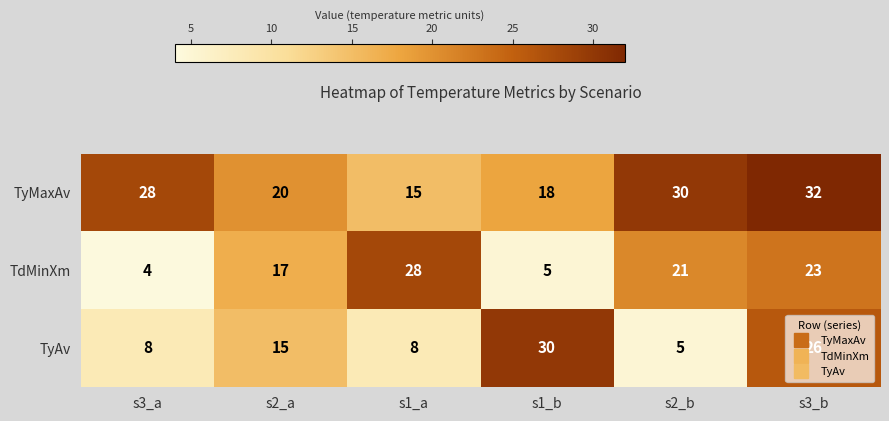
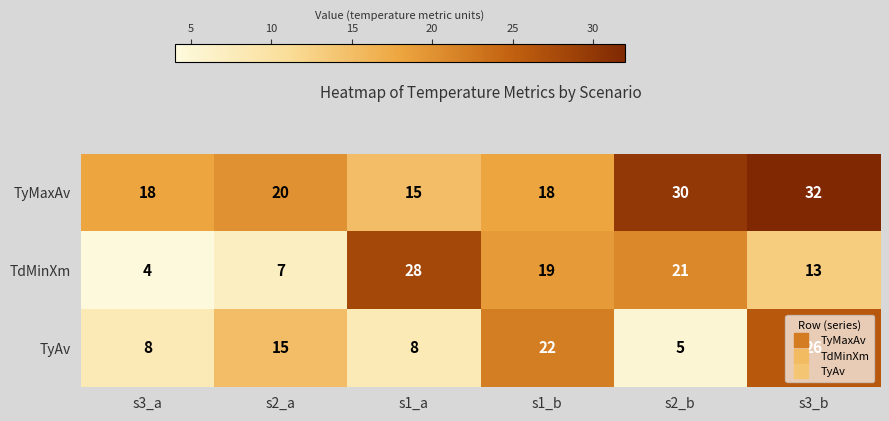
TyMaxAv, s3_a: 28 -> 18
TdMinXm, s2_a: 17 -> 7
TdMinXm, s1_b: 5 -> 19
TdMinXm, s3_b: 23 -> 13
TyAv, s1_b: 30 -> 22
